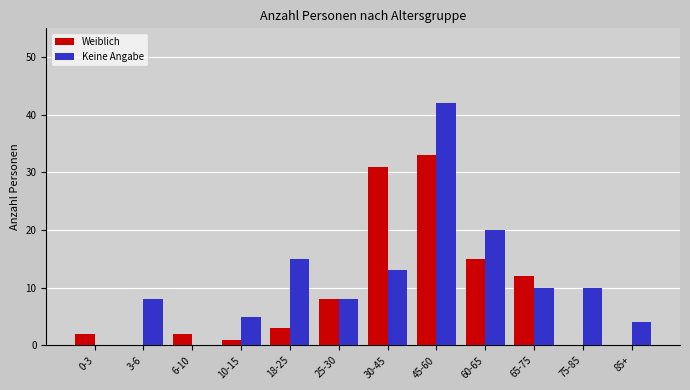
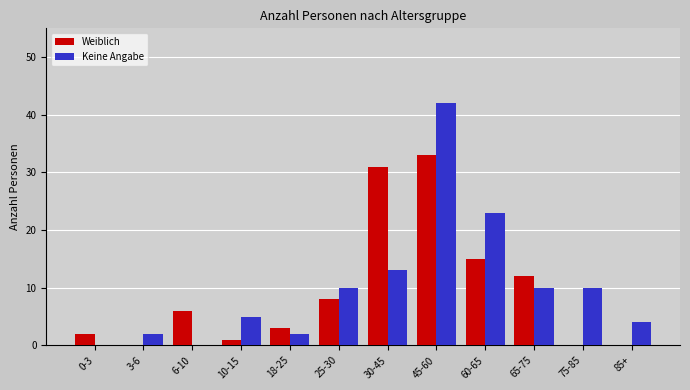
Keine Angabe, 3-6: 8 -> 2
Weiblich, 6-10: 2 -> 6
Keine Angabe, 18-25: 15 -> 2
Keine Angabe, 25-30: 8 -> 10
Keine Angabe, 60-65: 20 -> 23
